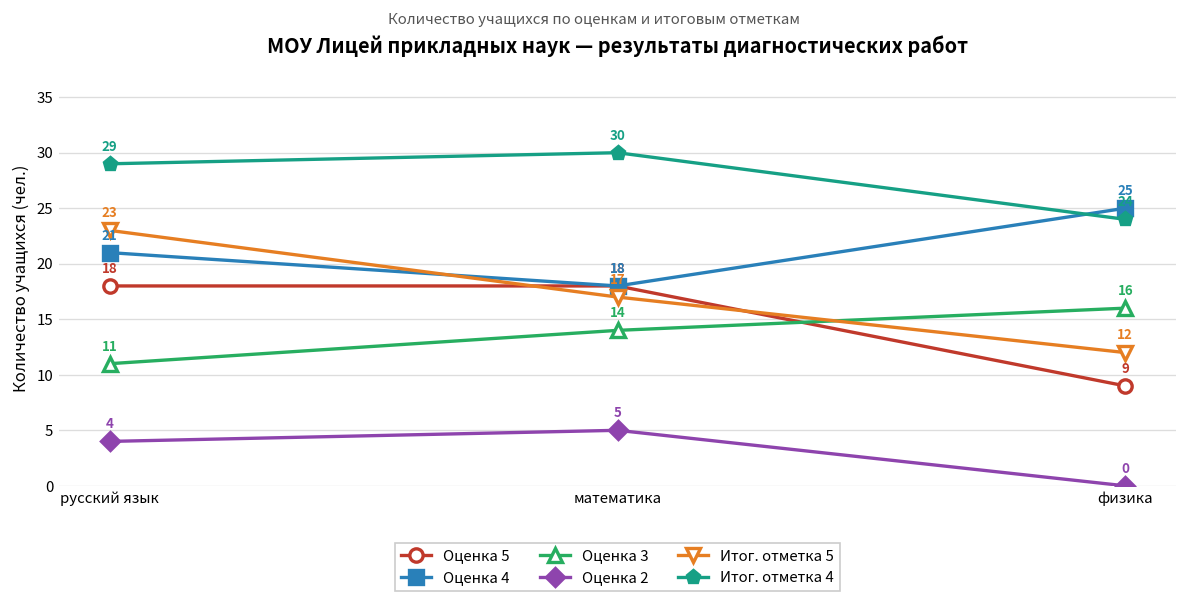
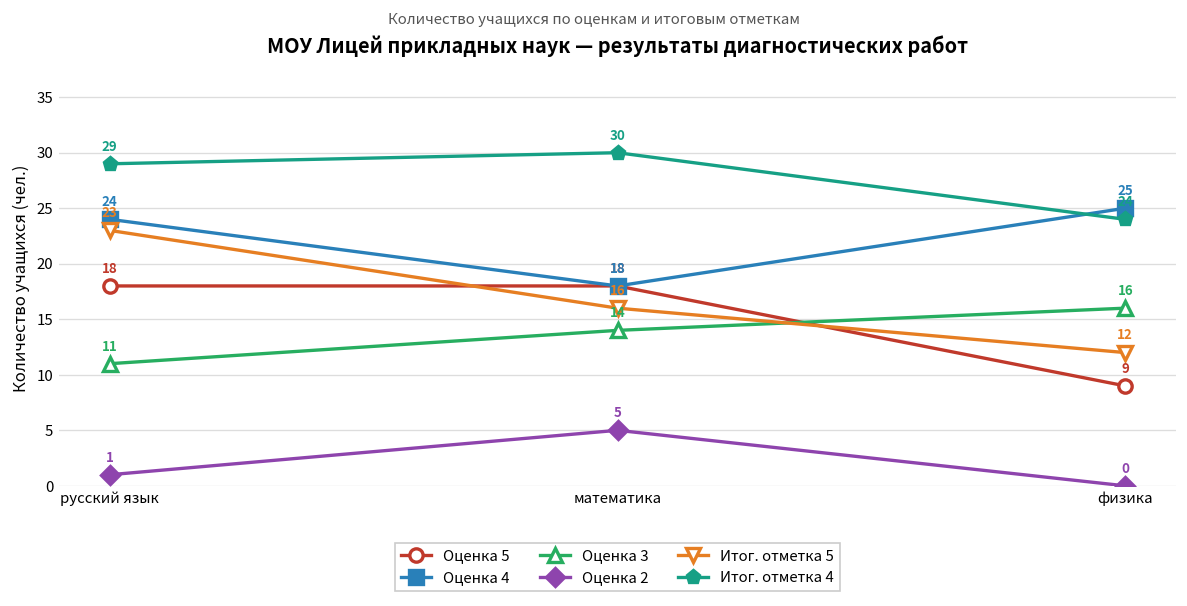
Оценка 4, русский язык: 21 -> 24
Оценка 2, русский язык: 4 -> 1
Итог. отметка 5, математика: 17 -> 16
